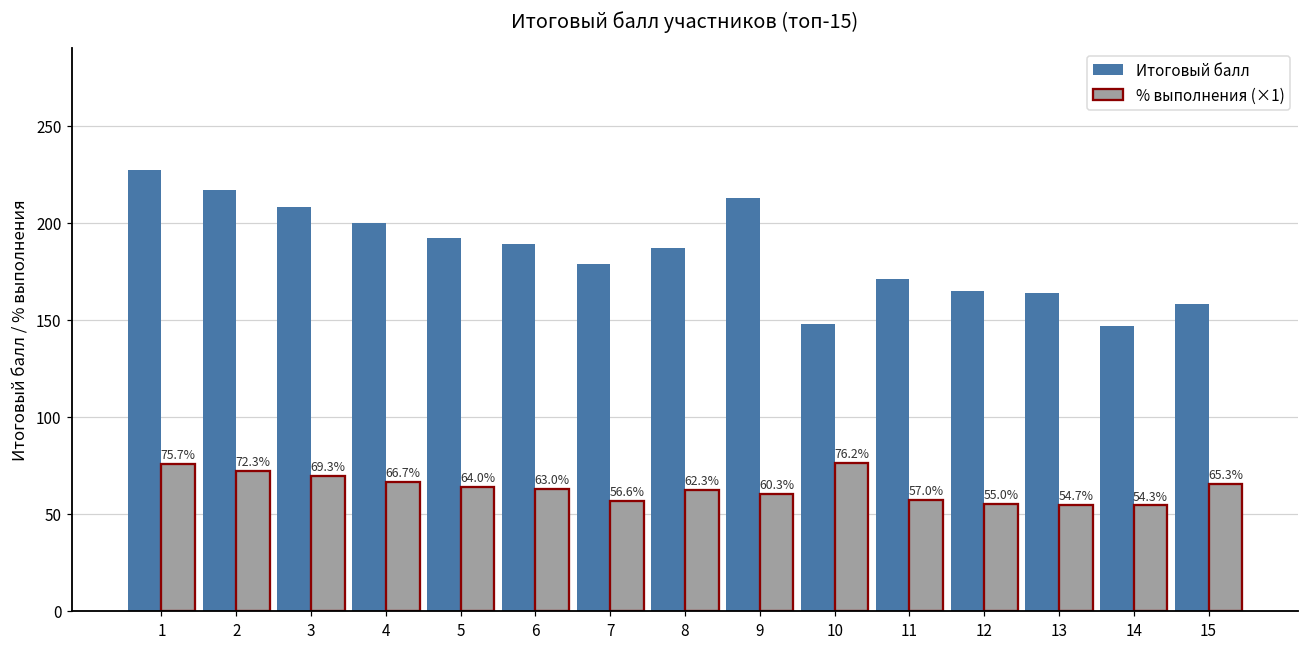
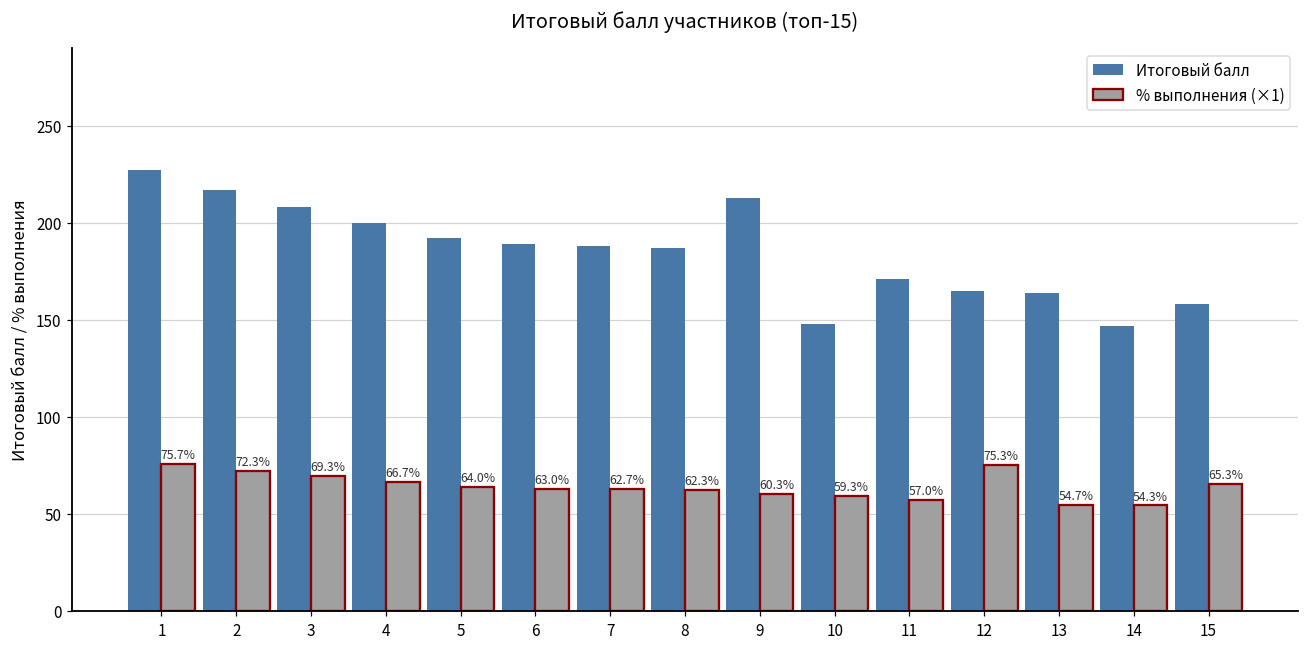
Итоговый балл, 7: 179 -> 188
% выполнения (×1), 7: 56.6% -> 62.7%
% выполнения (×1), 10: 76.2% -> 59.3%
% выполнения (×1), 12: 55.0% -> 75.3%
